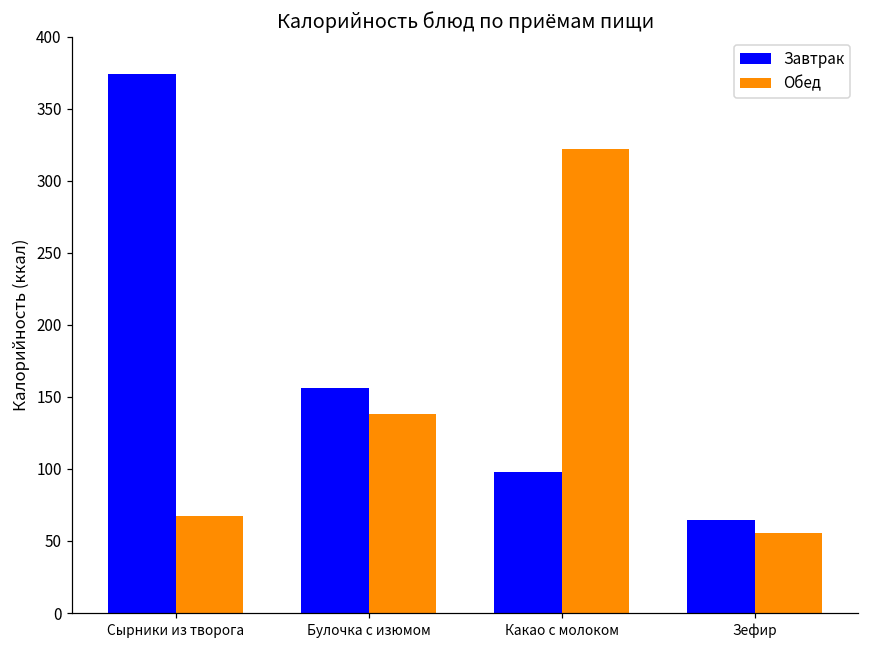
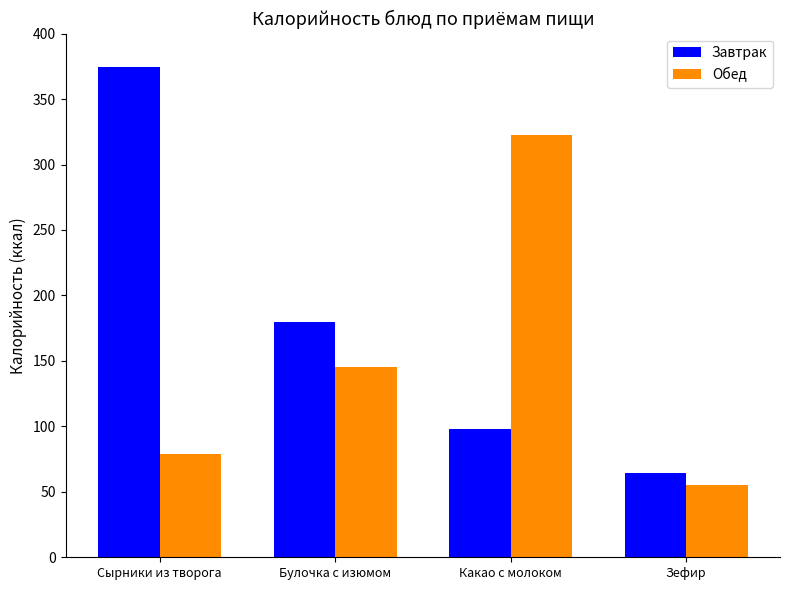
Обед, Сырники из творога: 68 -> 79
Завтрак, Булочка с изюмом: 156 -> 180
Обед, Булочка с изюмом: 138 -> 145
